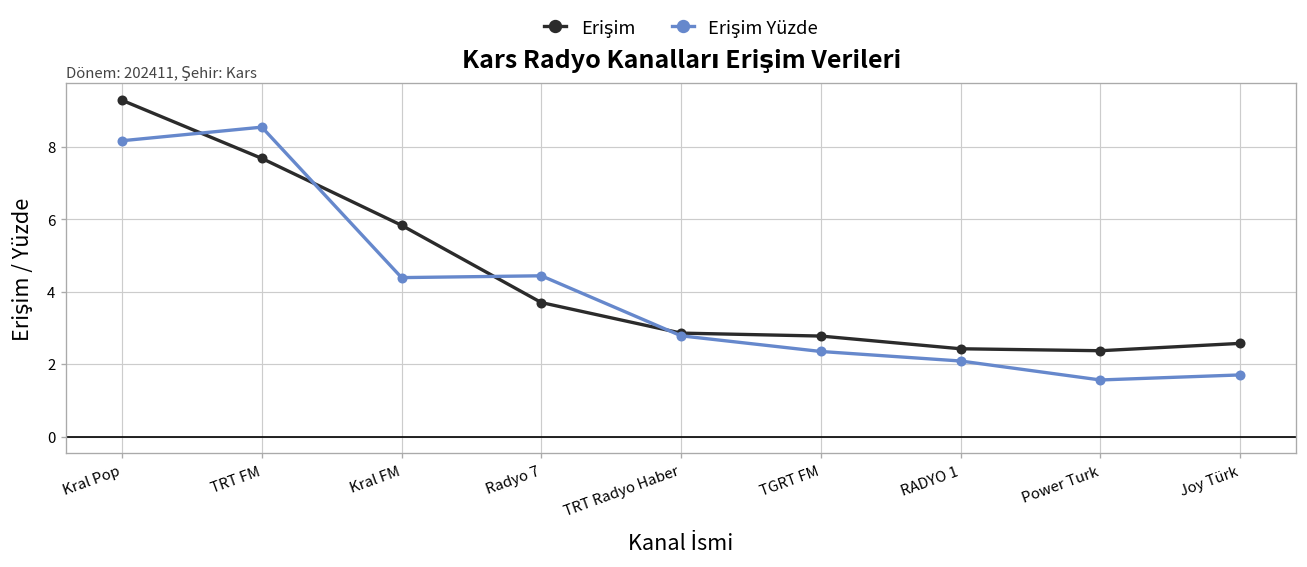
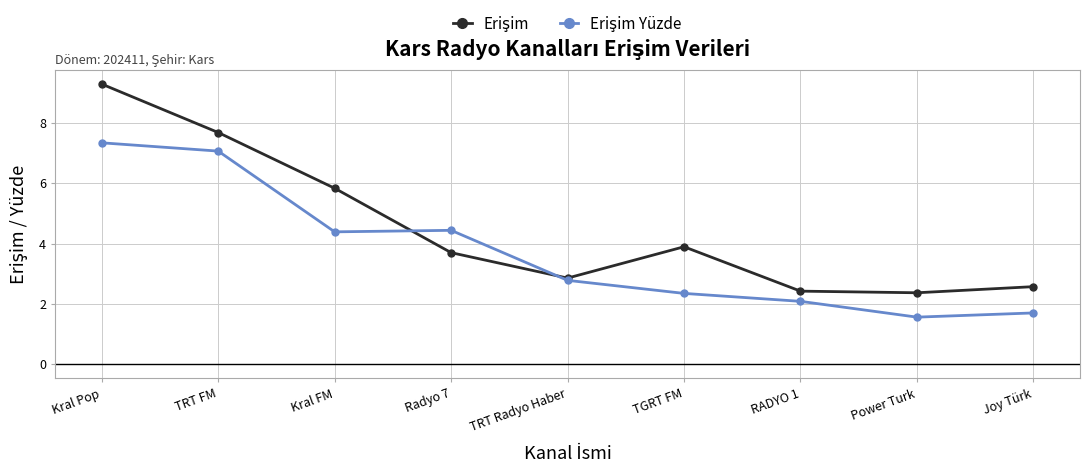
Erişim Yüzde, Kral Pop: 8.2 -> 7.3
Erişim Yüzde, TRT FM: 8.5 -> 7.1
Erişim, TGRT FM: 2.8 -> 3.9
